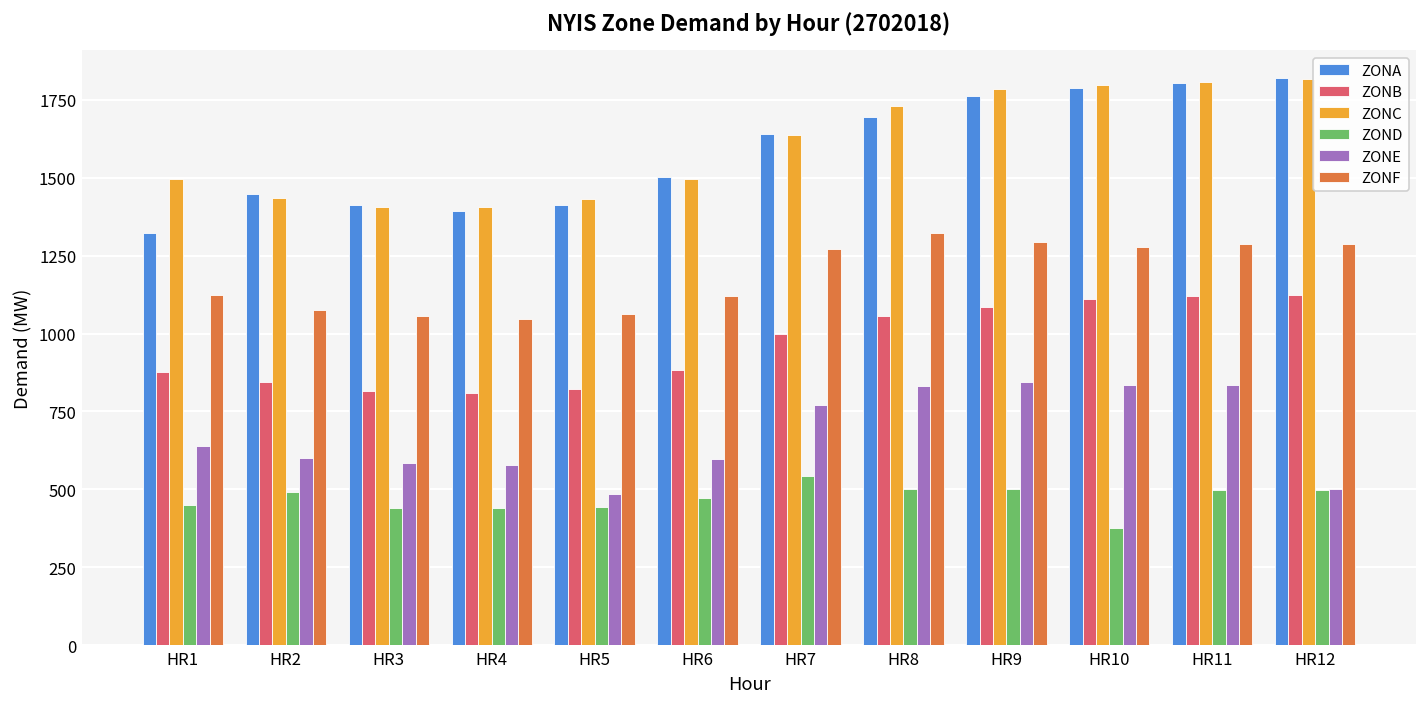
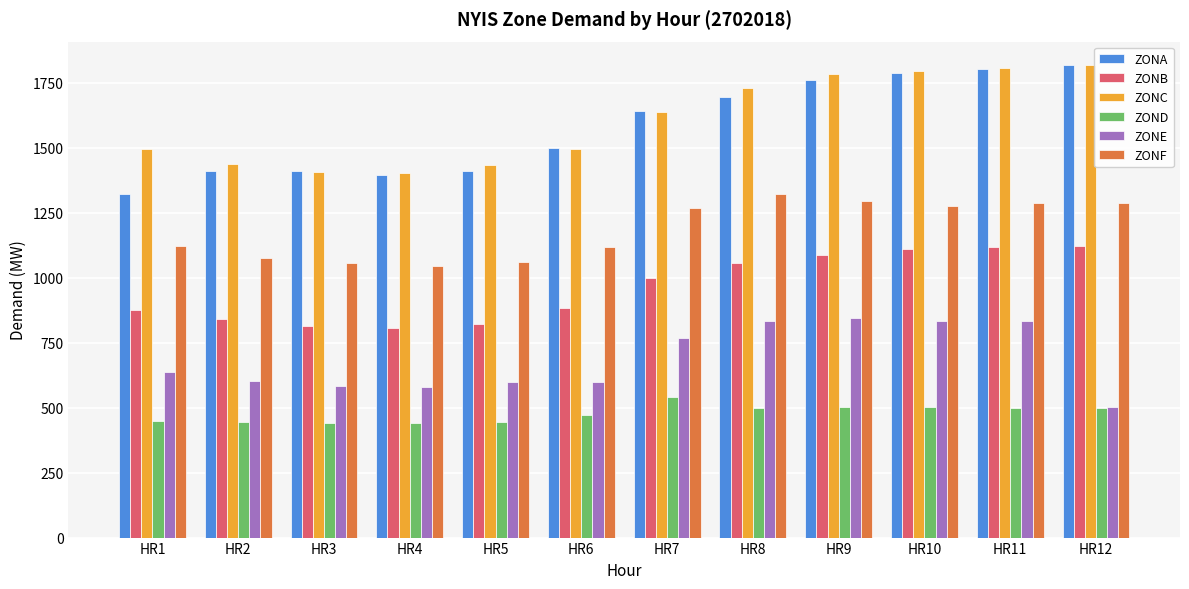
ZONA, HR2: 1450 -> 1410
ZOND, HR2: 490 -> 450
ZONE, HR5: 490 -> 600
ZOND, HR10: 380 -> 500
